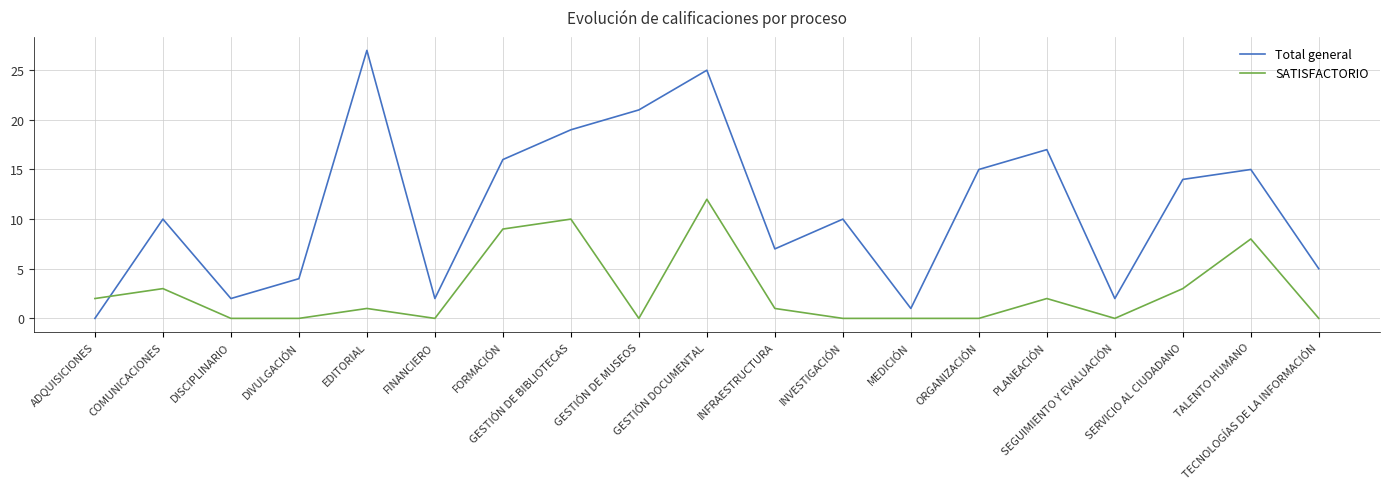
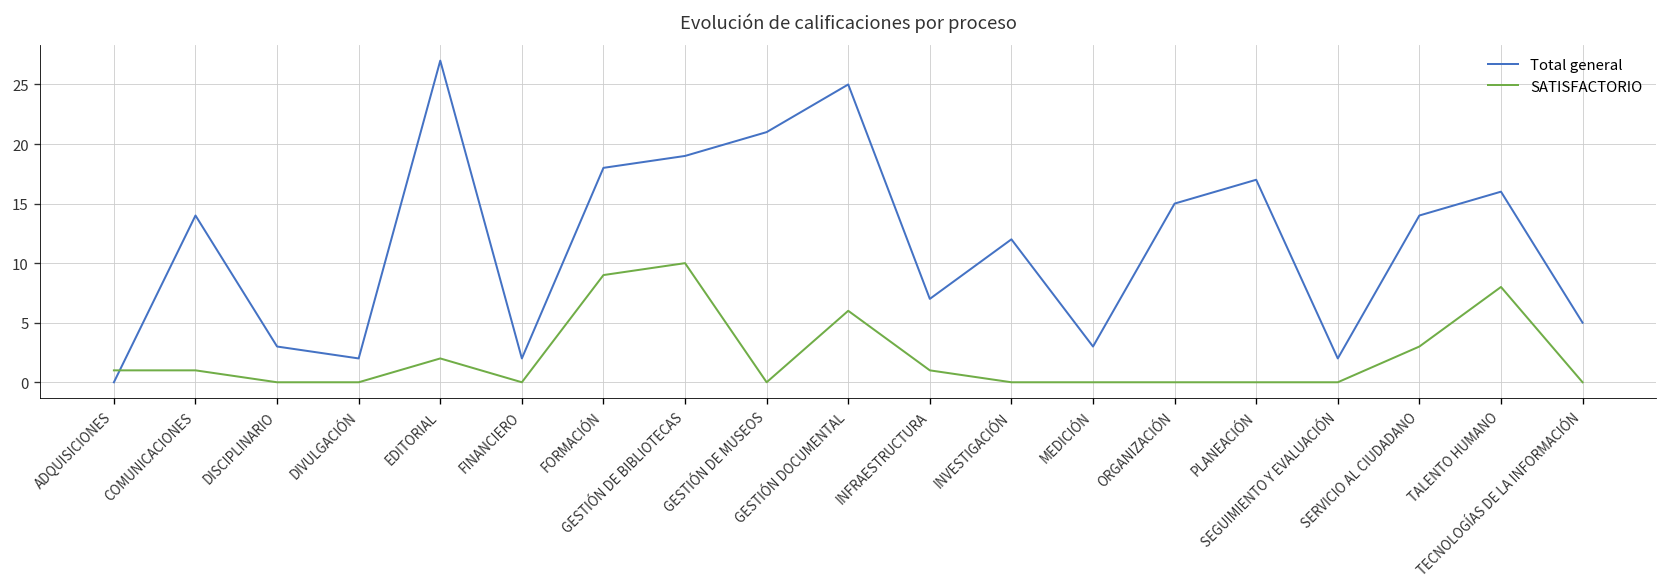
SATISFACTORIO, ADQUISICIONES: 2 -> 1
Total general, COMUNICACIONES: 10 -> 14
SATISFACTORIO, COMUNICACIONES: 3 -> 1
Total general, DISCIPLINARIO: 2 -> 3
Total general, DIVULGACIÓN: 4 -> 2
SATISFACTORIO, EDITORIAL: 1 -> 2
Total general, FORMACIÓN: 16 -> 18
SATISFACTORIO, GESTIÓN DOCUMENTAL: 12 -> 6
Total general, INVESTIGACIÓN: 10 -> 12
Total general, MEDICIÓN: 1 -> 3
SATISFACTORIO, PLANEACIÓN: 2 -> 0
Total general, TALENTO HUMANO: 15 -> 16
